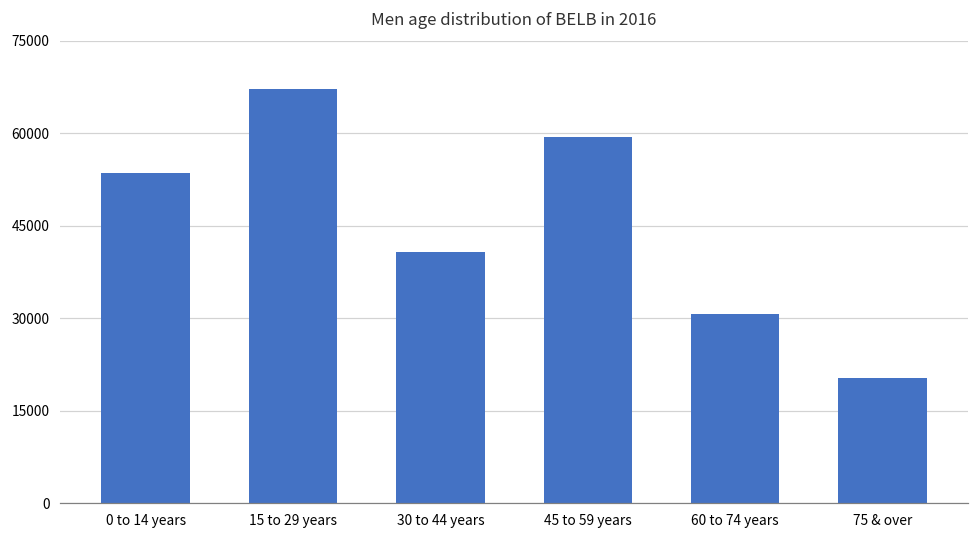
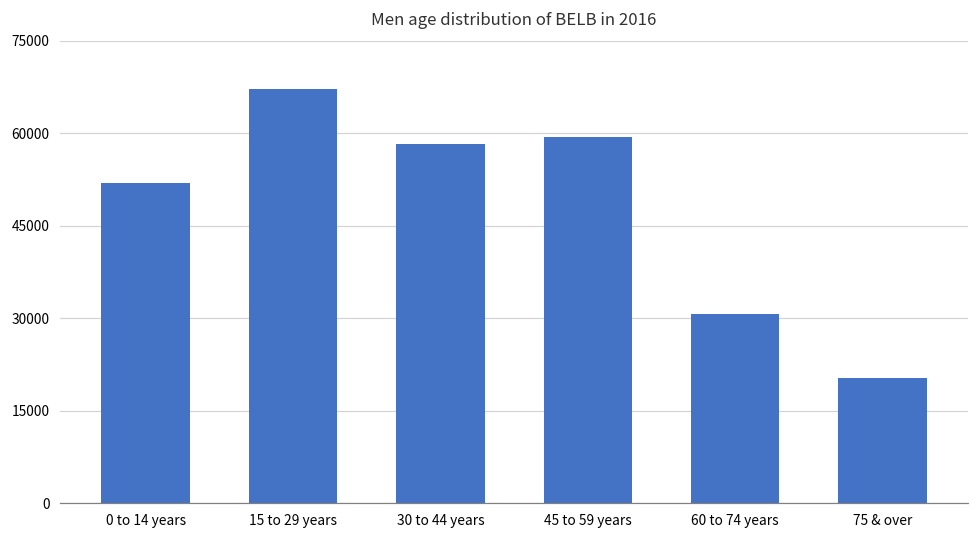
0 to 14 years: 54000 -> 52000
30 to 44 years: 41000 -> 58000
